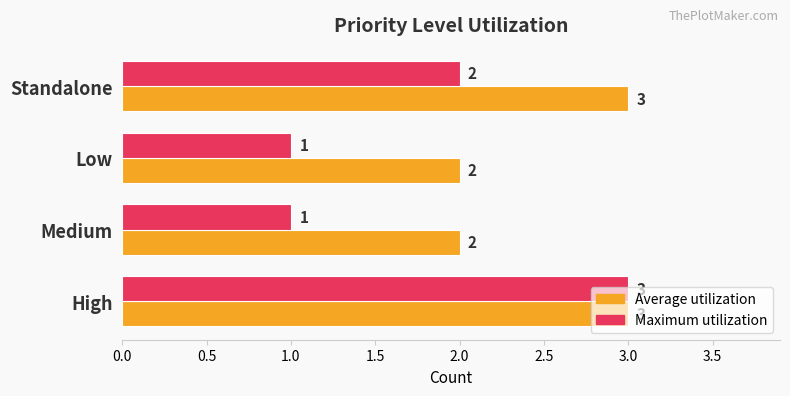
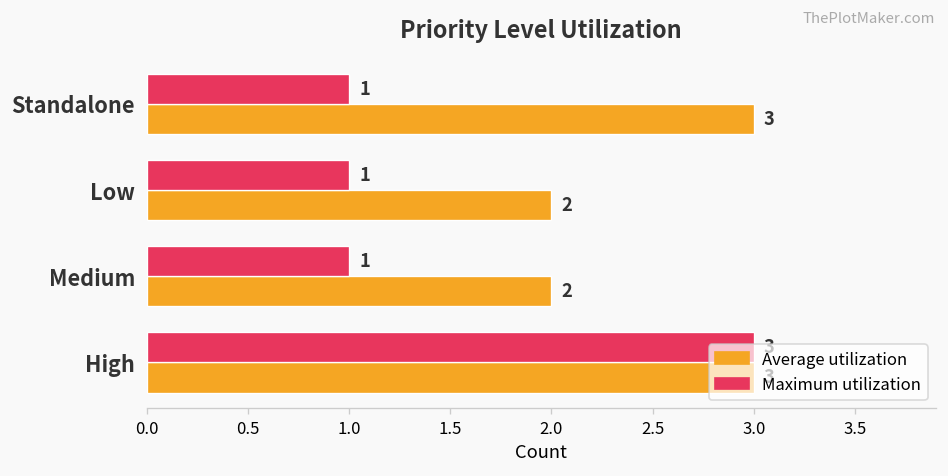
Maximum utilization, Standalone: 2 -> 1
